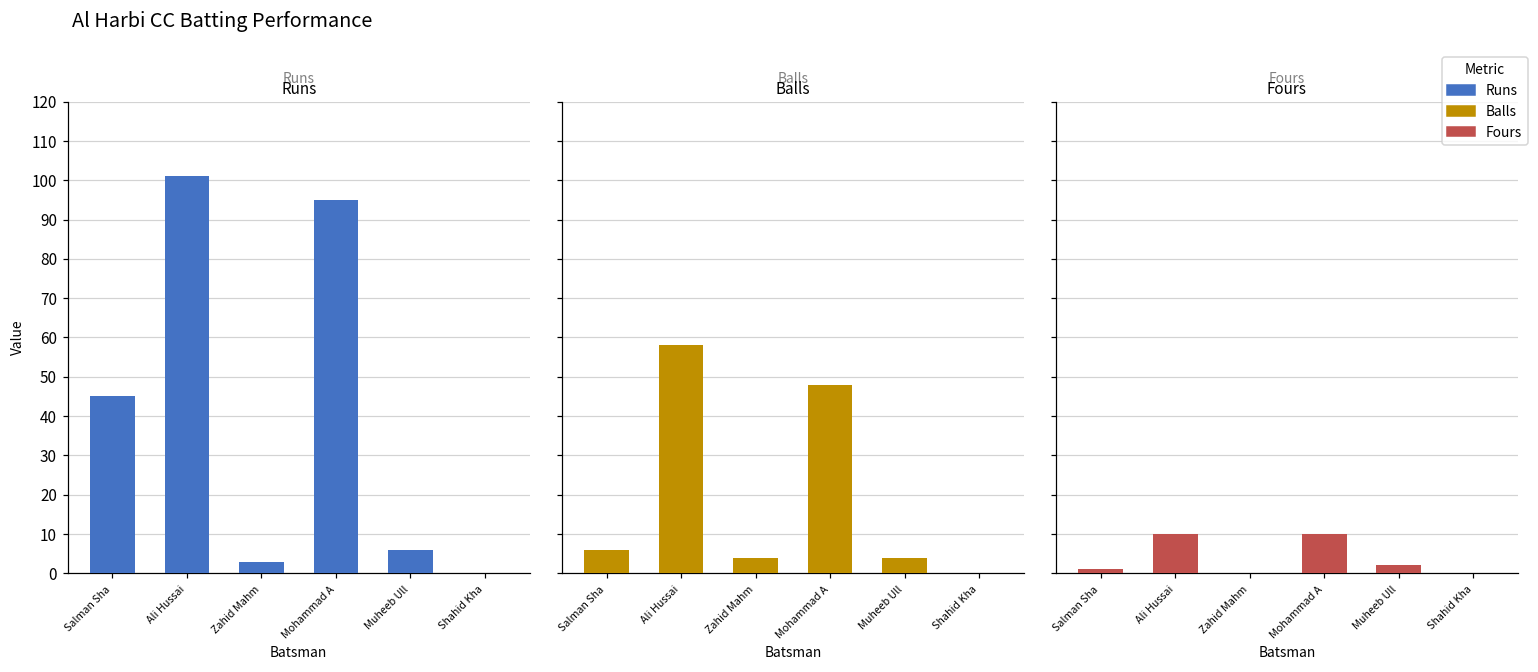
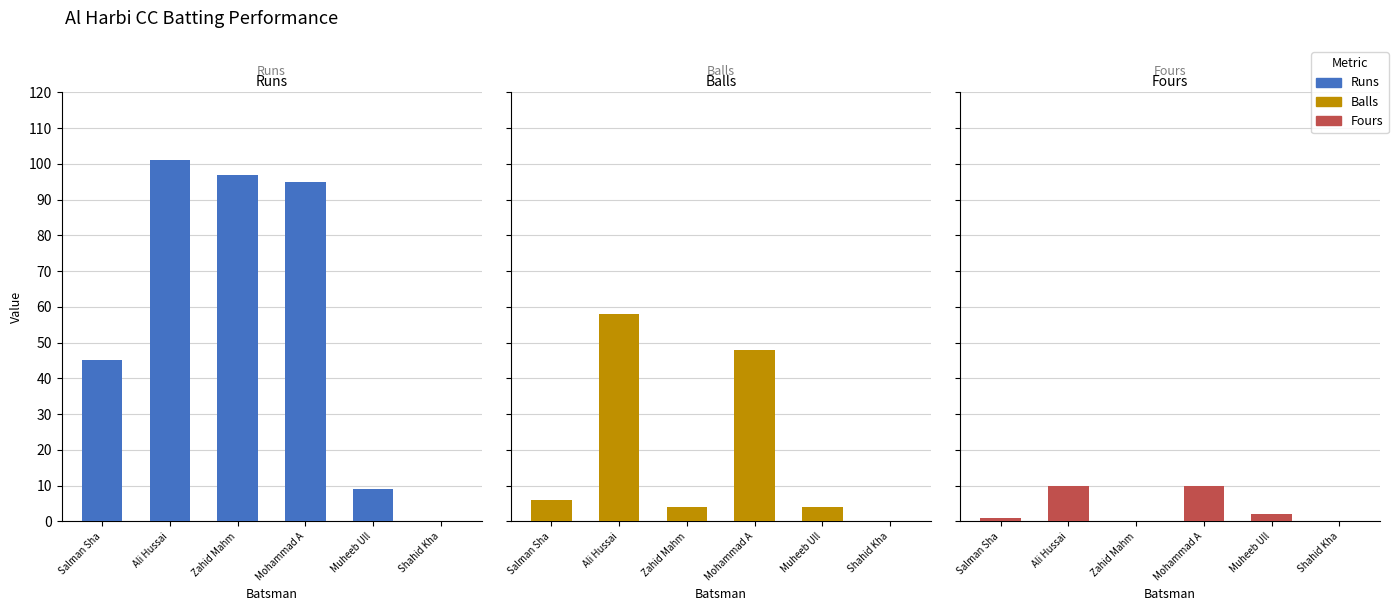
Runs, Zahid Mahm: 3 -> 97
Runs, Muheeb Ull: 6 -> 9
